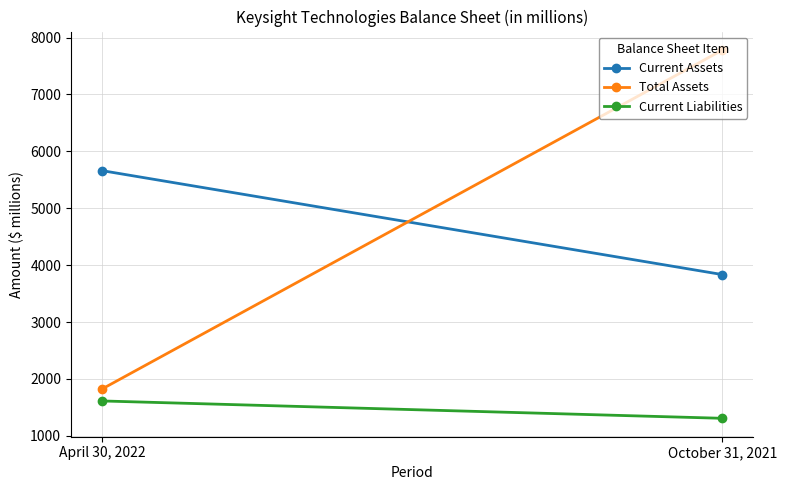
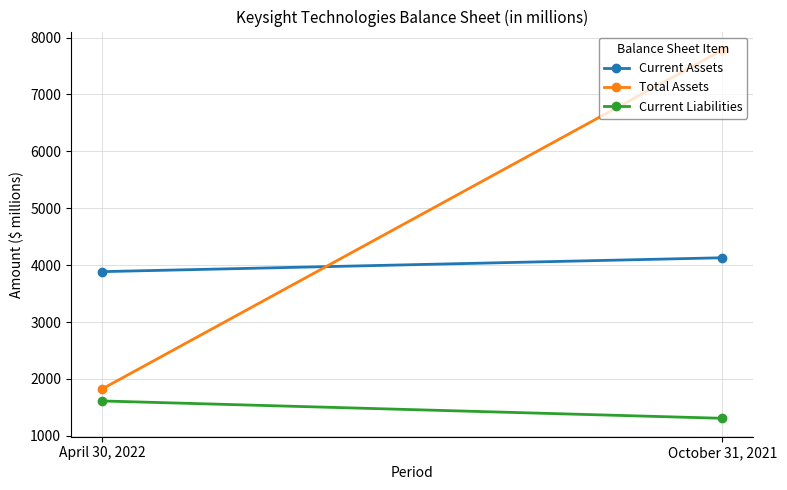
Current Assets, April 30, 2022: 5700 -> 3900
Current Assets, October 31, 2021: 3800 -> 4100
